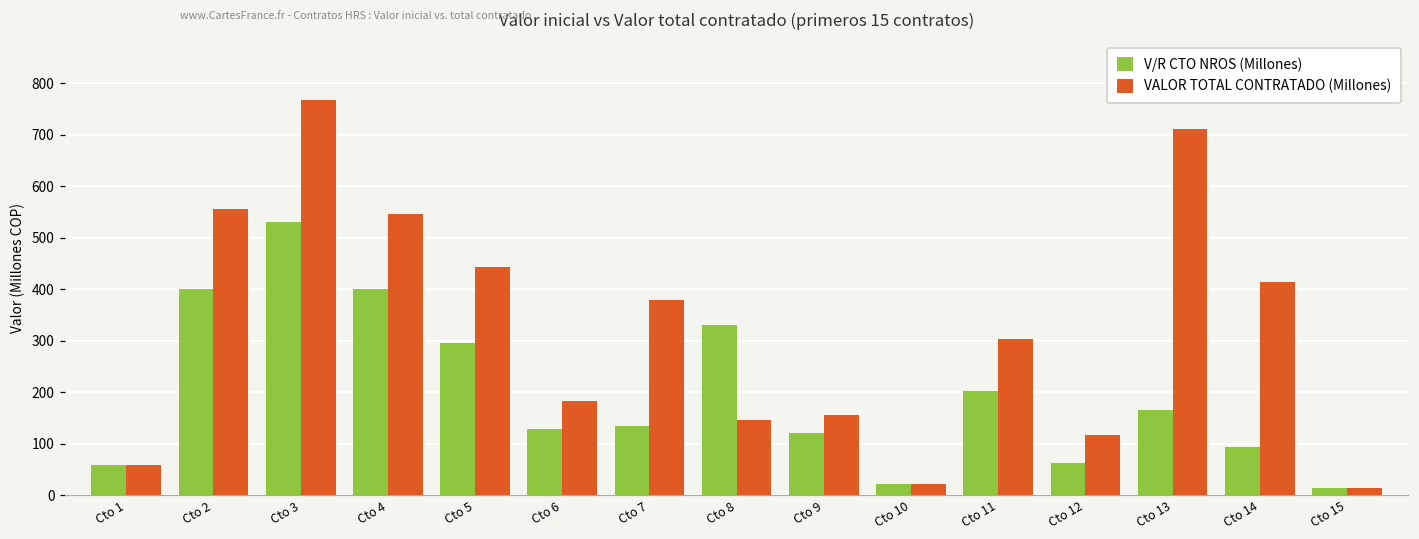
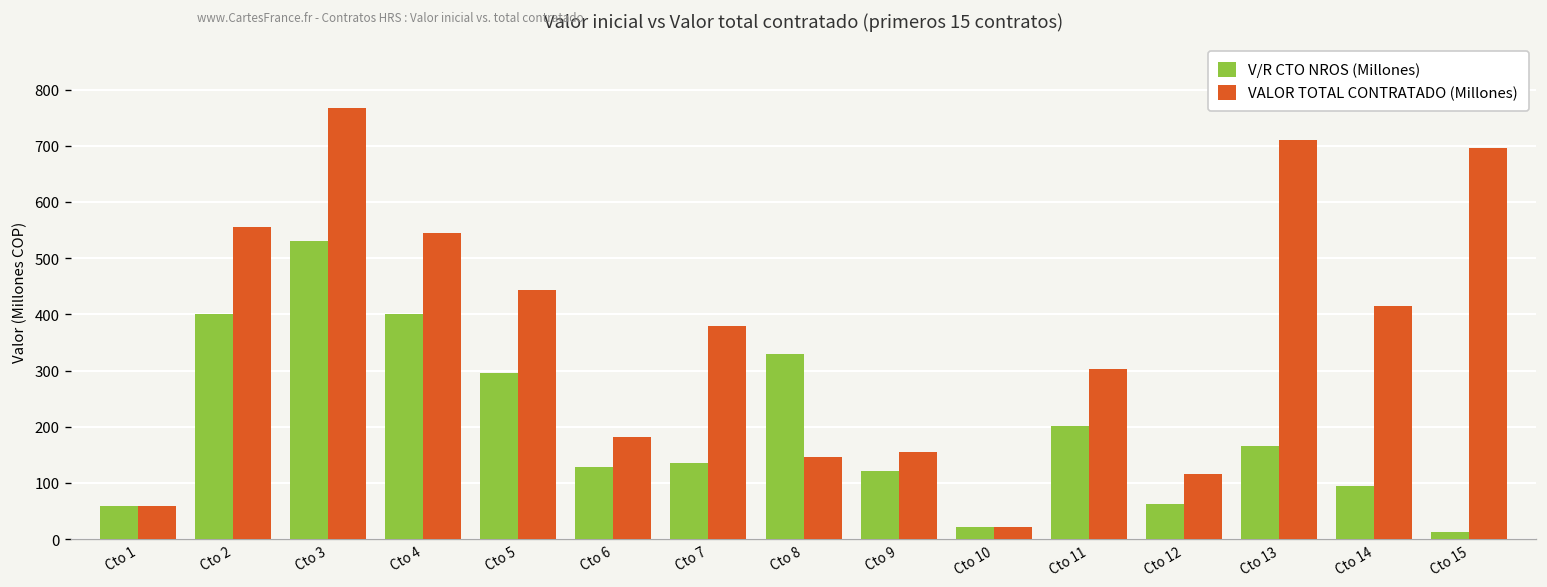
VALOR TOTAL CONTRATADO (Millones), Cto 15: 10 -> 700
